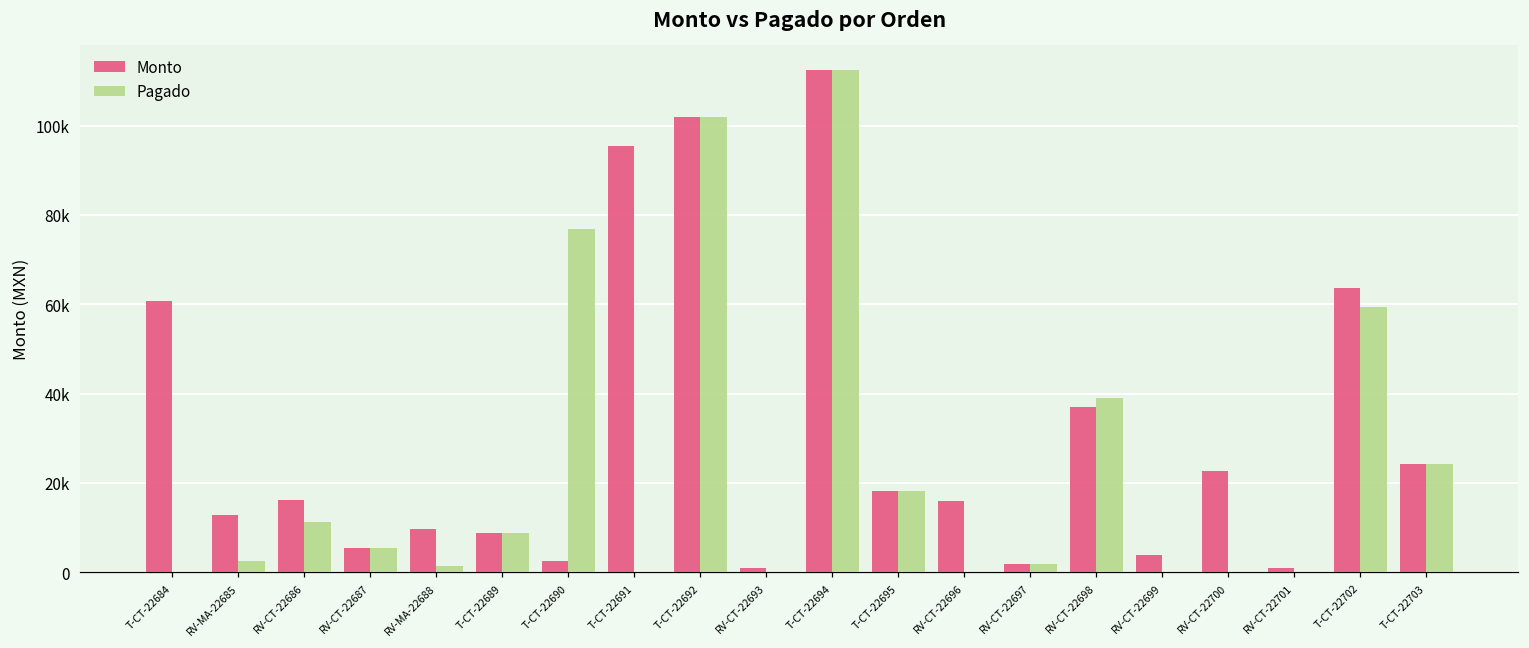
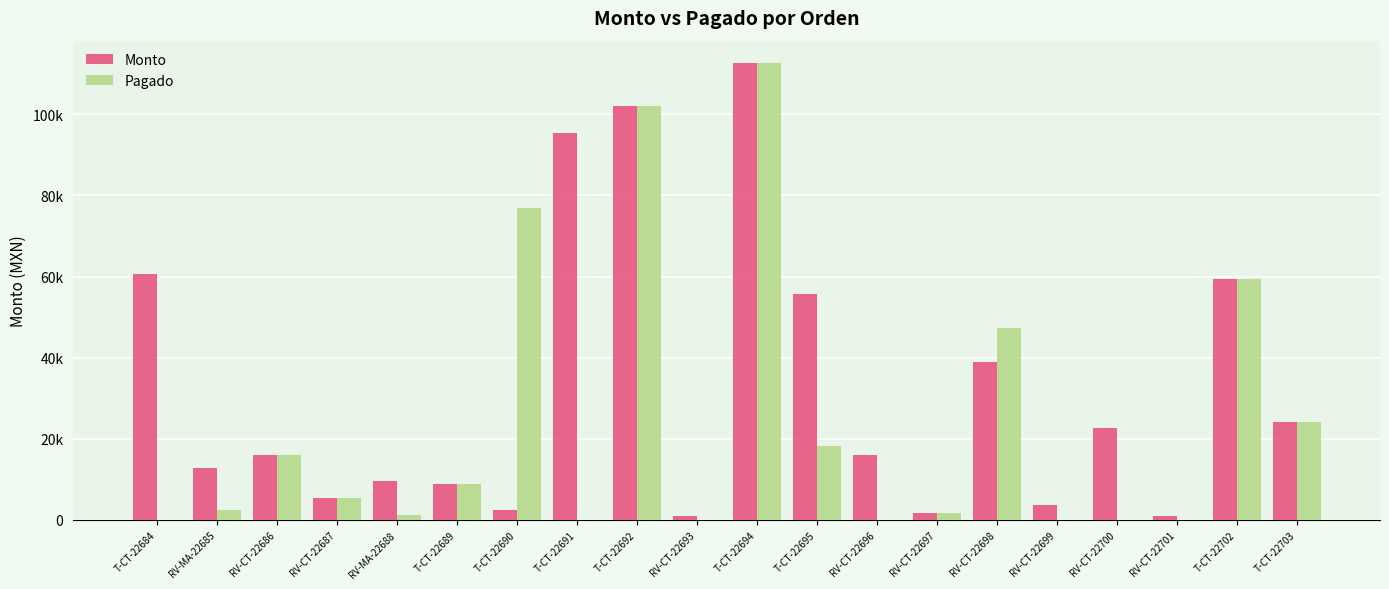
Pagado, RV-CT-22686: 11000 -> 16000
Monto, T-CT-22695: 18000 -> 56000
Monto, RV-CT-22698: 37000 -> 39000
Pagado, RV-CT-22698: 39000 -> 47000
Monto, T-CT-22702: 64000 -> 59000
